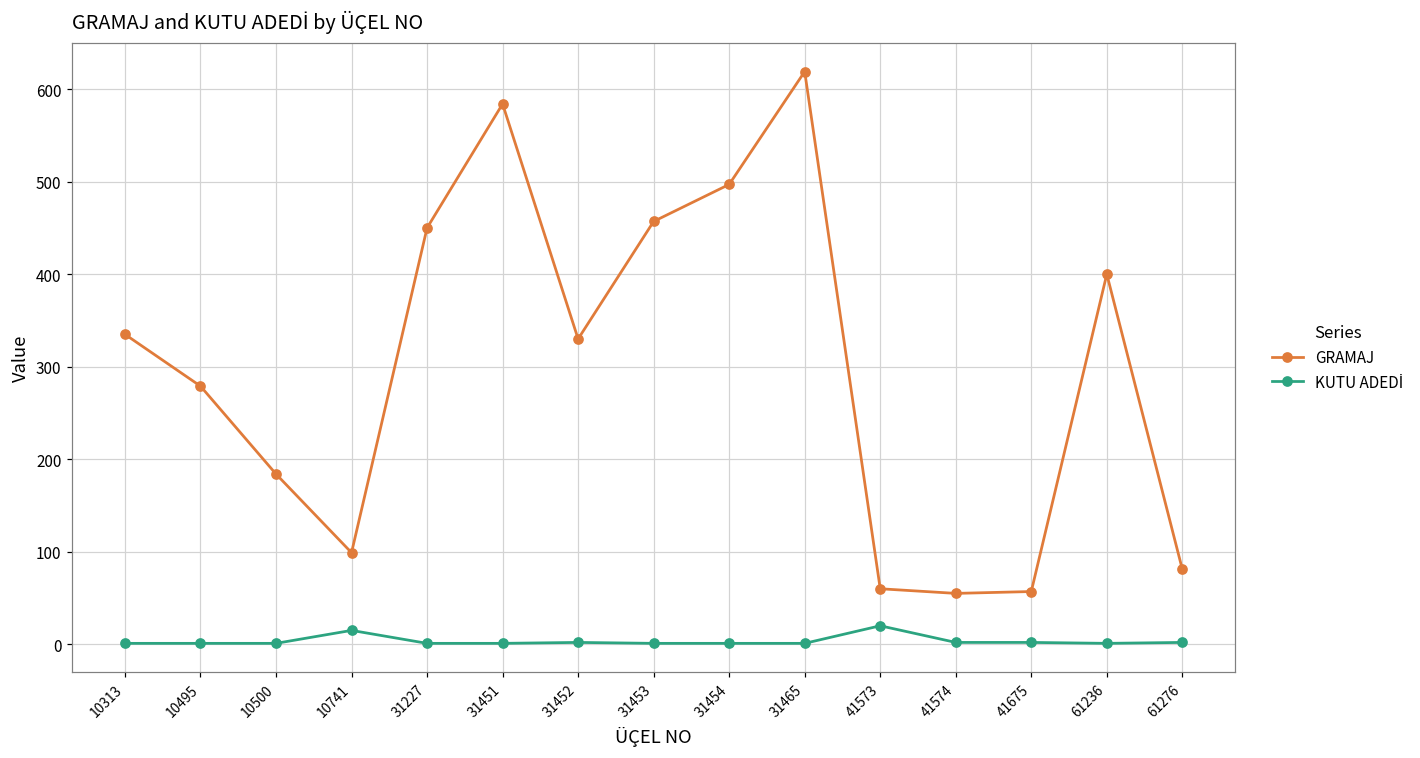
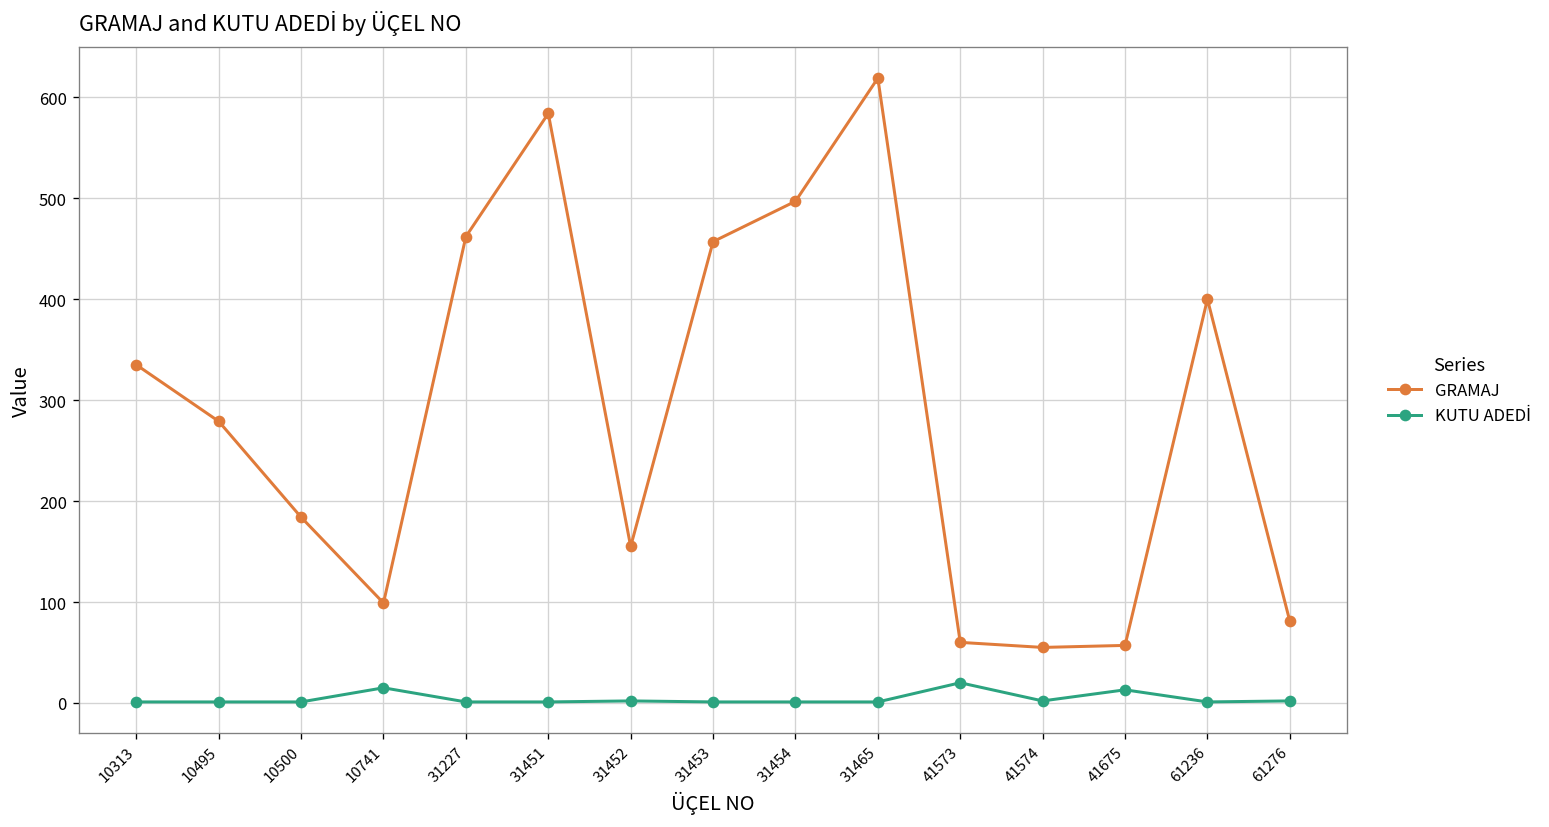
GRAMAJ, 31227: 450 -> 460
GRAMAJ, 31452: 330 -> 160
KUTU ADEDİ, 41675: 0 -> 10
